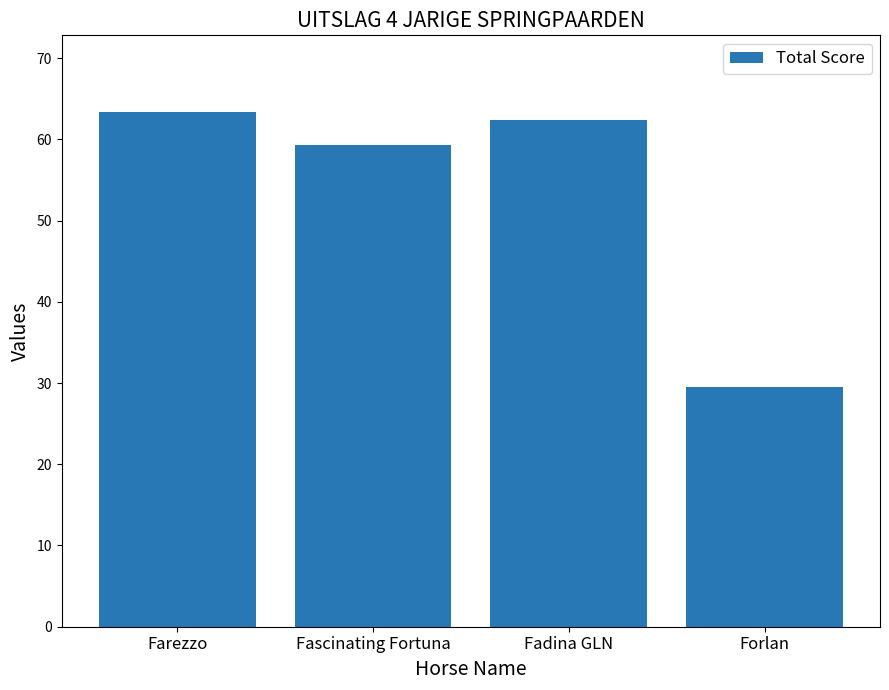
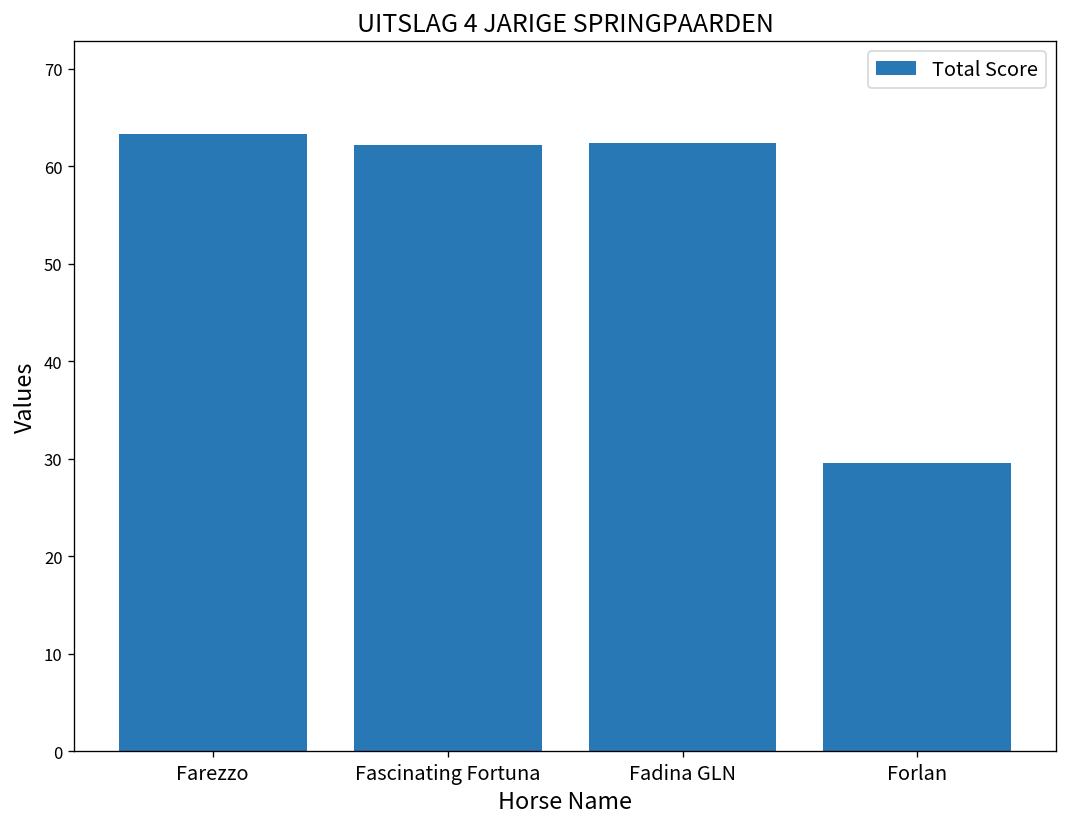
Fascinating Fortuna: 59 -> 62
